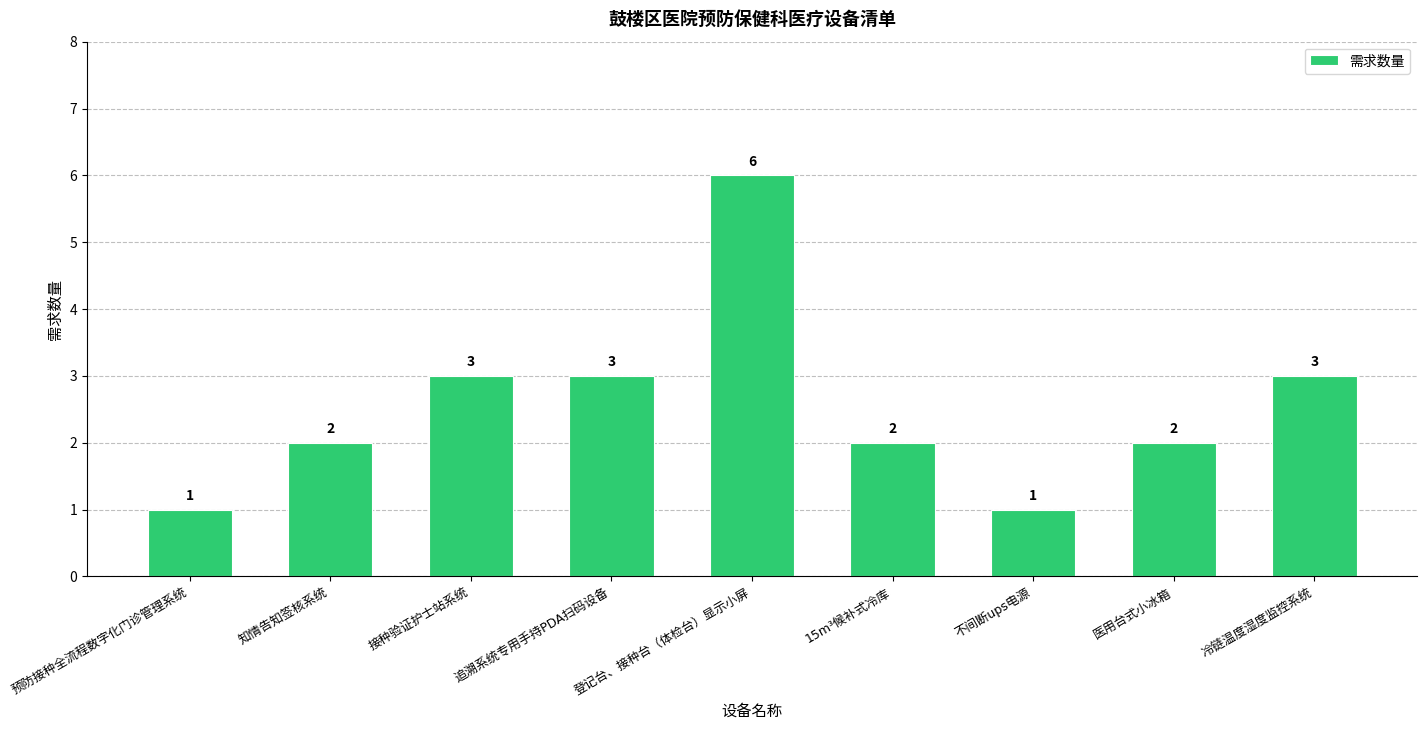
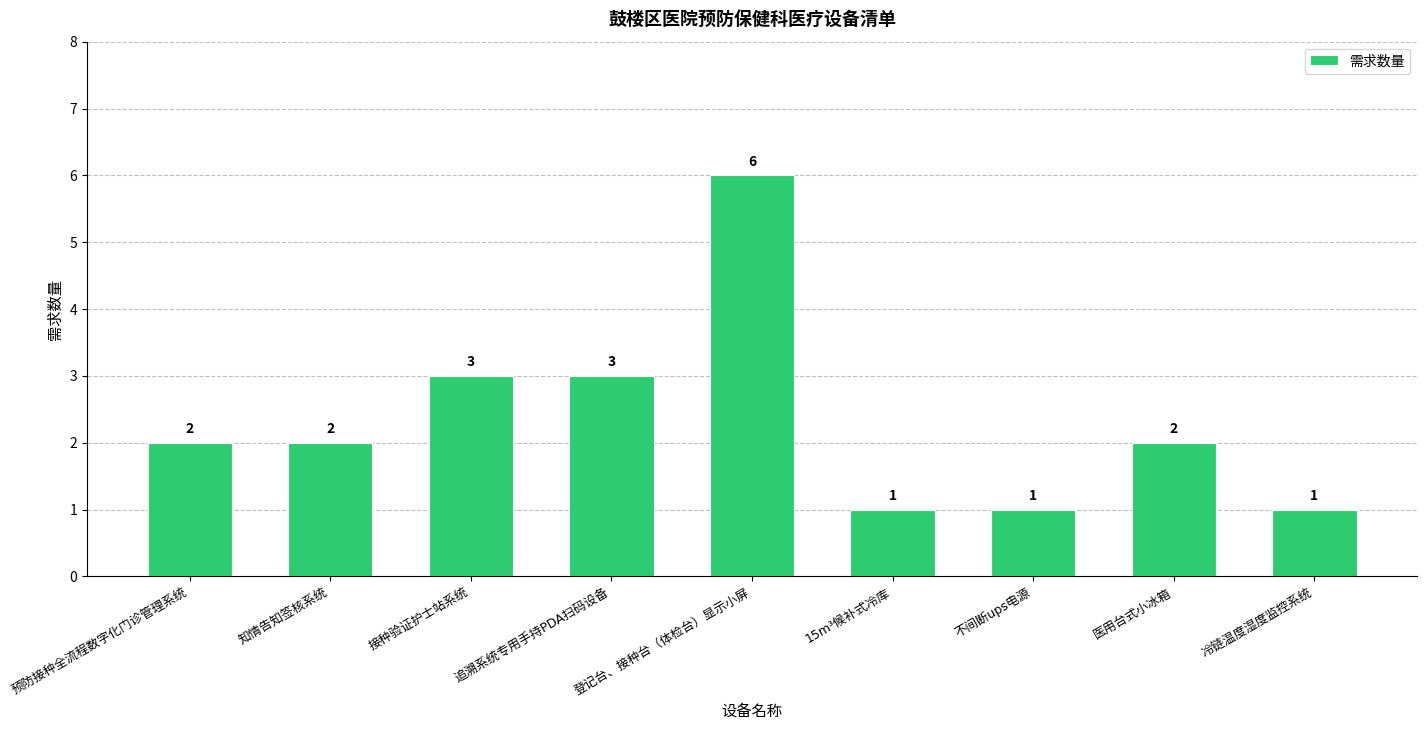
预防接种全流程数字化门诊管理系统: 1 -> 2
15m³候补式冷库: 2 -> 1
冷链温度湿度监控系统: 3 -> 1
